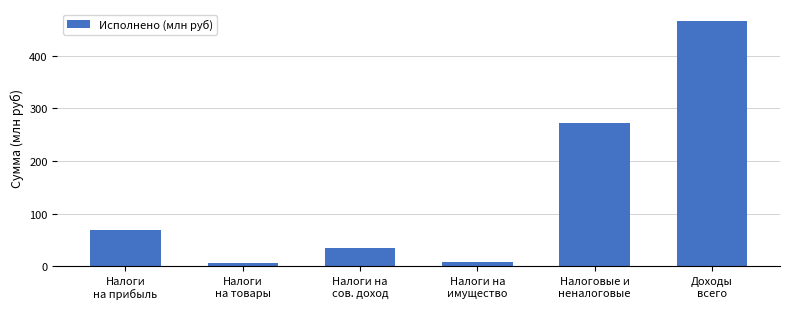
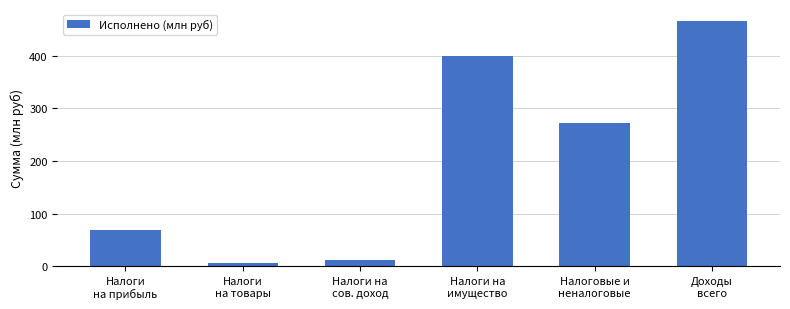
Налоги на сов. доход: 30 -> 10
Налоги на имущество: 10 -> 400
